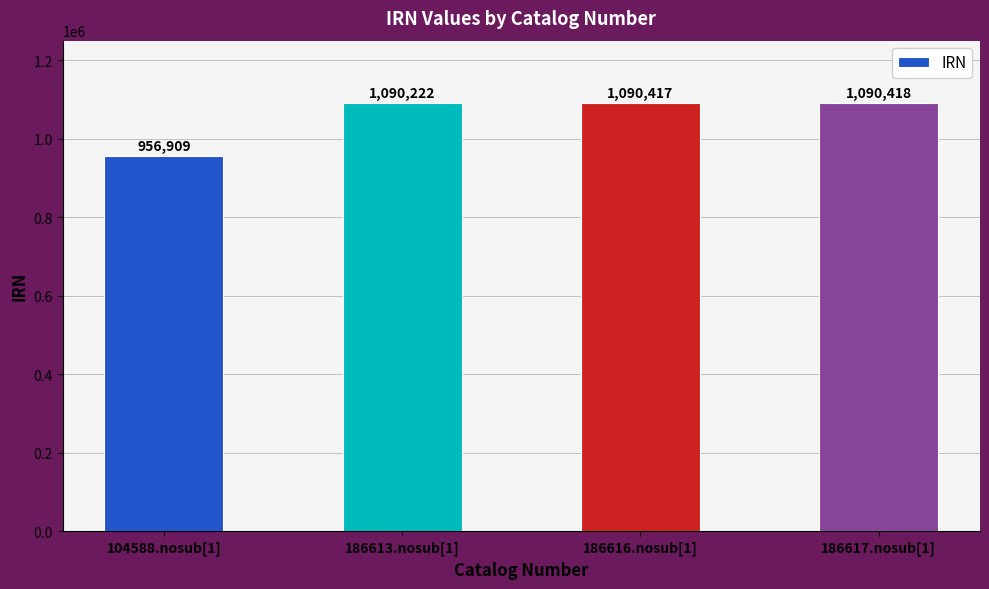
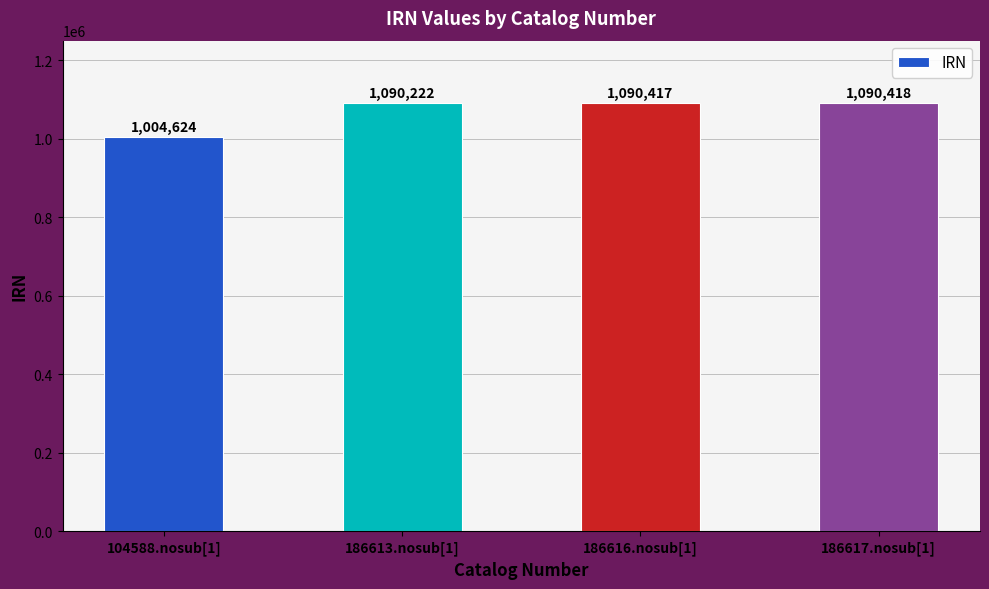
104588.nosub[1]: 956,909 -> 1,004,624
